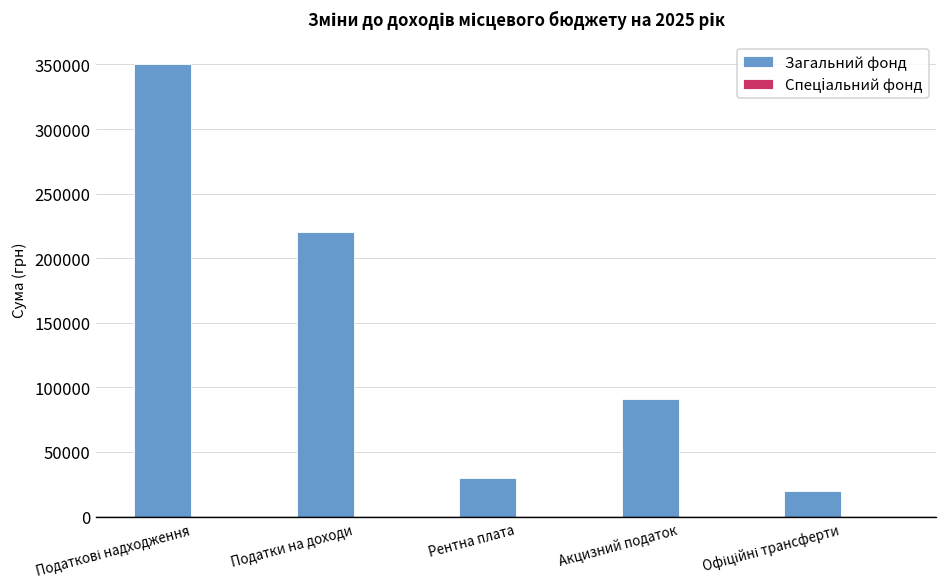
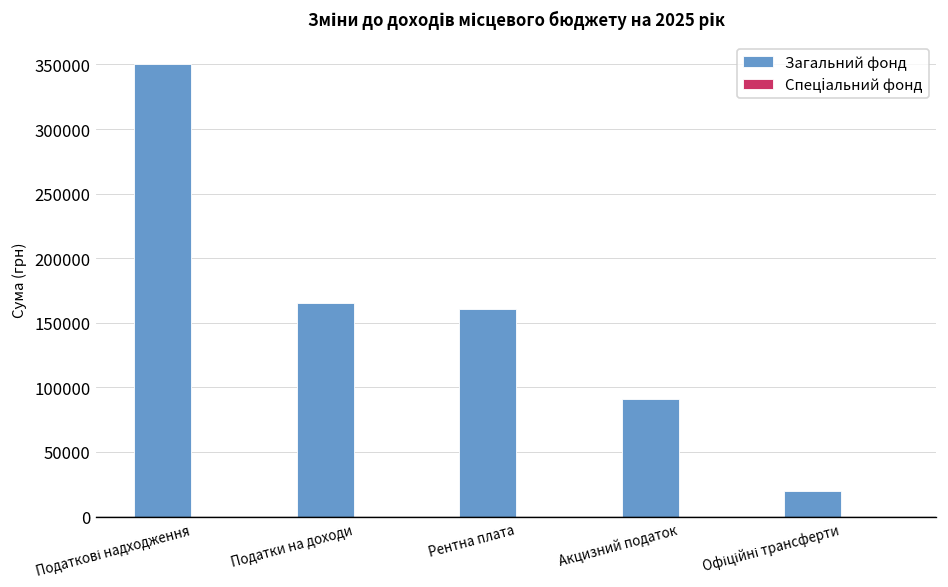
Загальний фонд, Податки на доходи: 220000 -> 165000
Загальний фонд, Рентна плата: 30000 -> 161000
